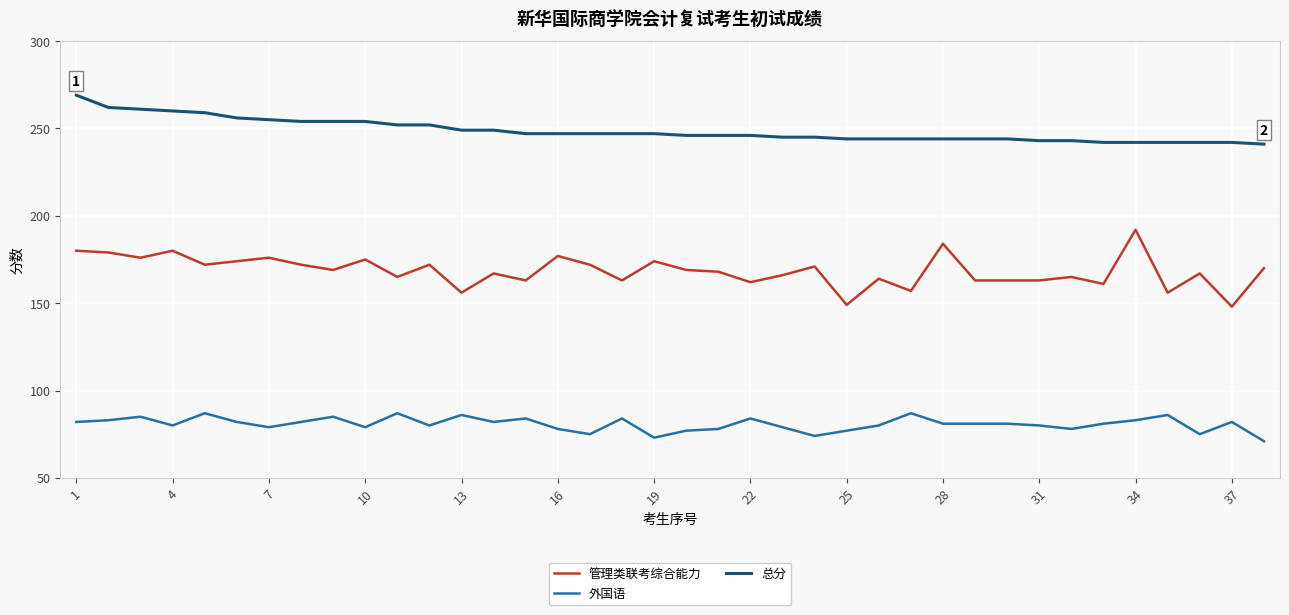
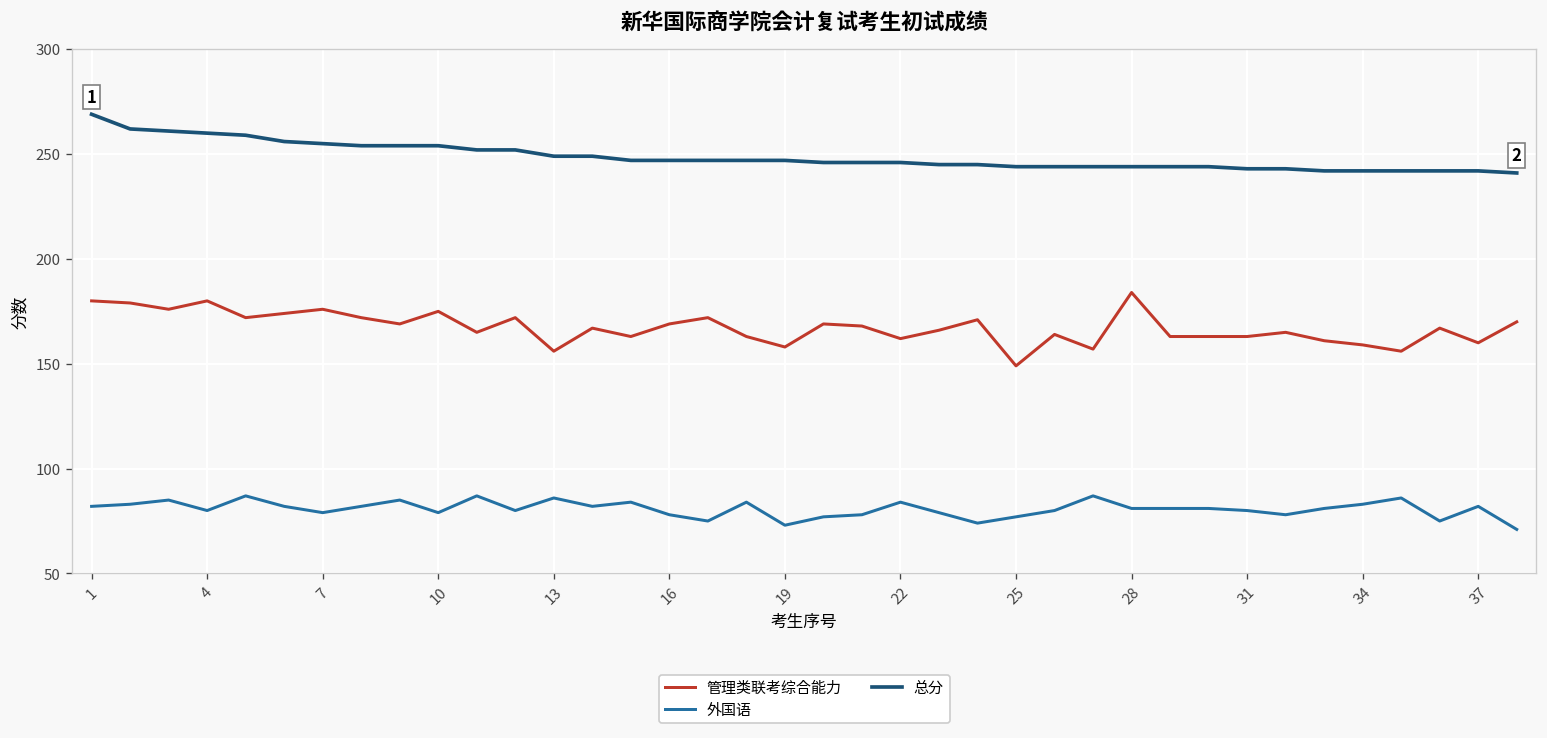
管理类联考综合能力, 16: 177 -> 169
管理类联考综合能力, 19: 174 -> 158
管理类联考综合能力, 34: 192 -> 159
管理类联考综合能力, 37: 148 -> 160
